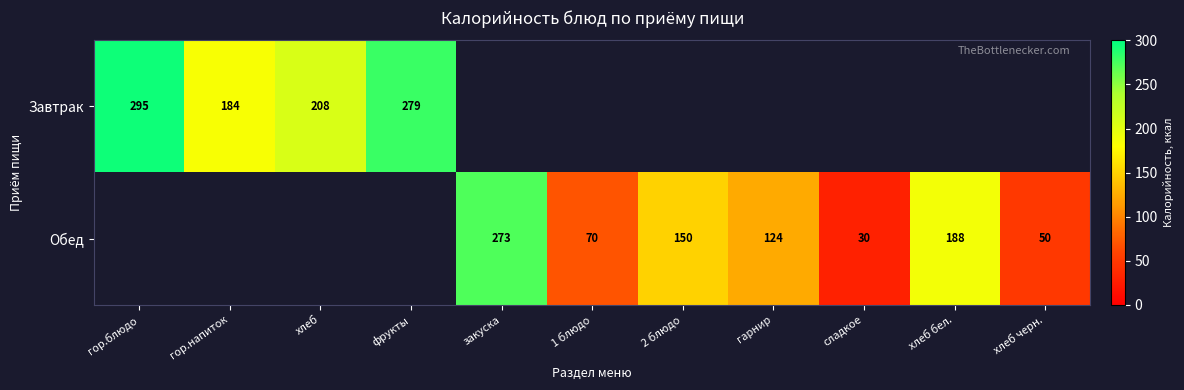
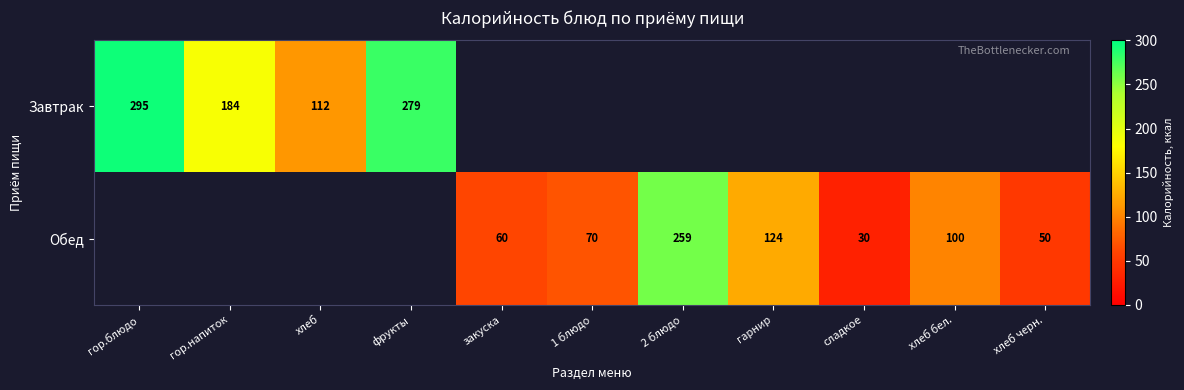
Завтрак, хлеб: 208 -> 112
Обед, закуска: 273 -> 60
Обед, 2 блюдо: 150 -> 259
Обед, хлеб бел.: 188 -> 100
